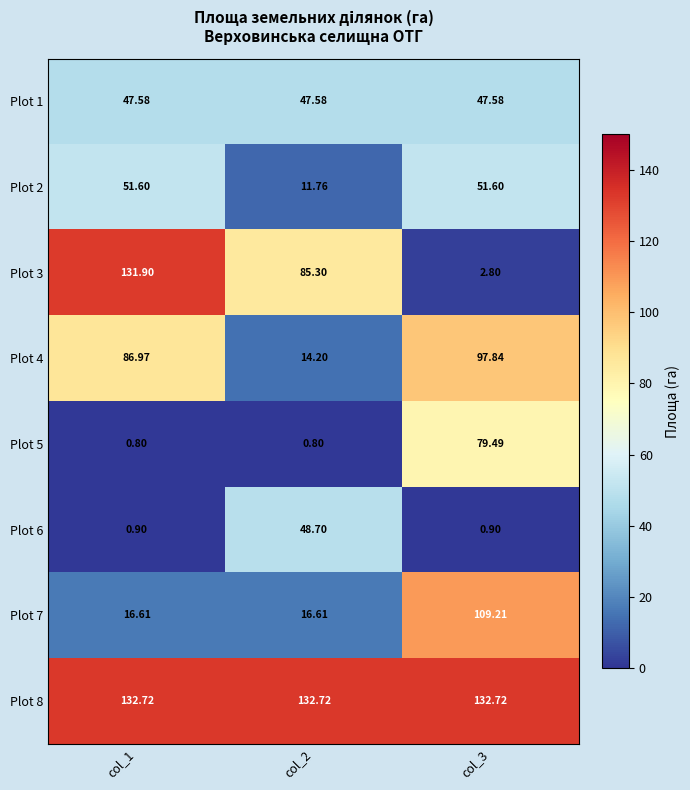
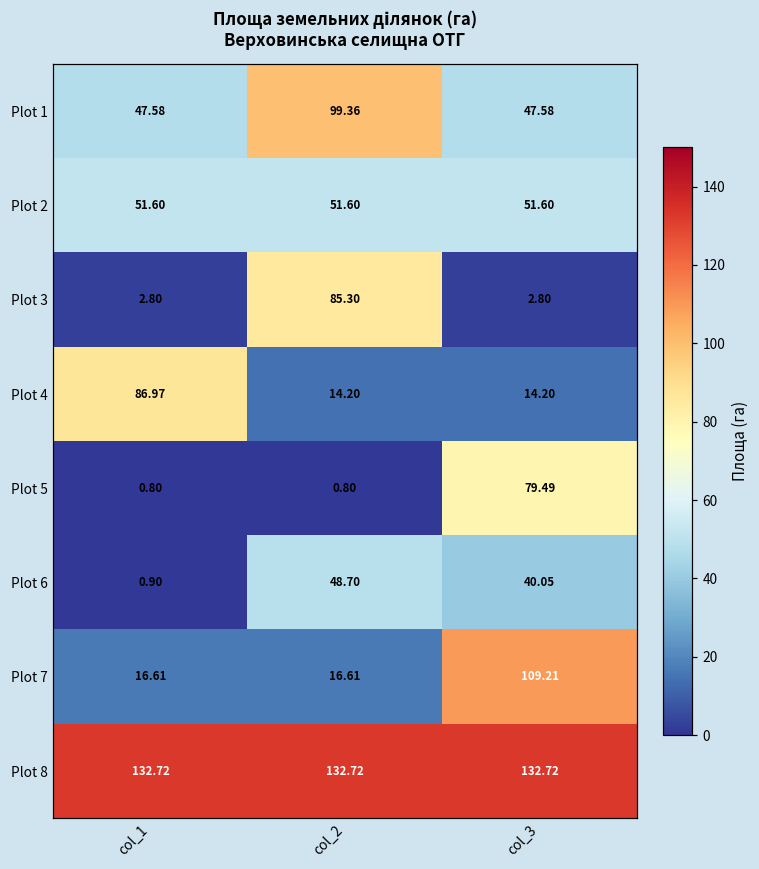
Plot 1, col_2: 47.58 -> 99.36
Plot 2, col_2: 11.76 -> 51.60
Plot 3, col_1: 131.90 -> 2.80
Plot 4, col_3: 97.84 -> 14.20
Plot 6, col_3: 0.90 -> 40.05
